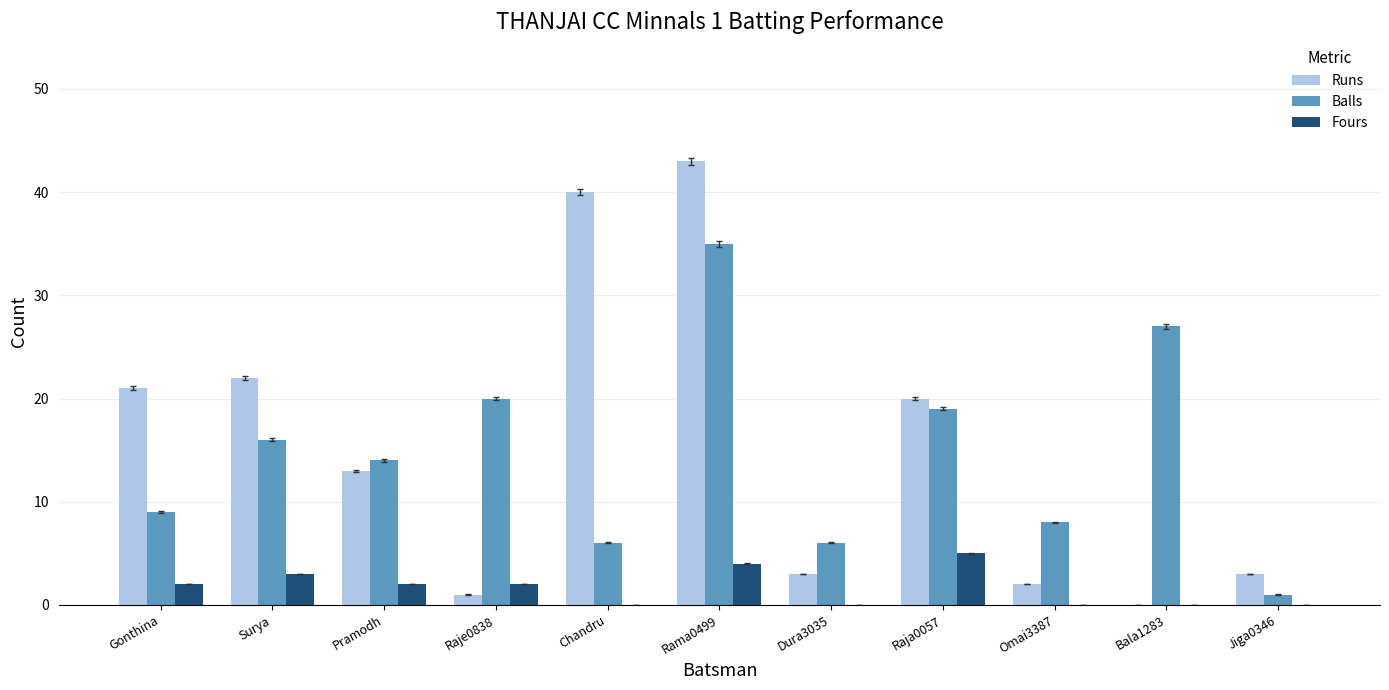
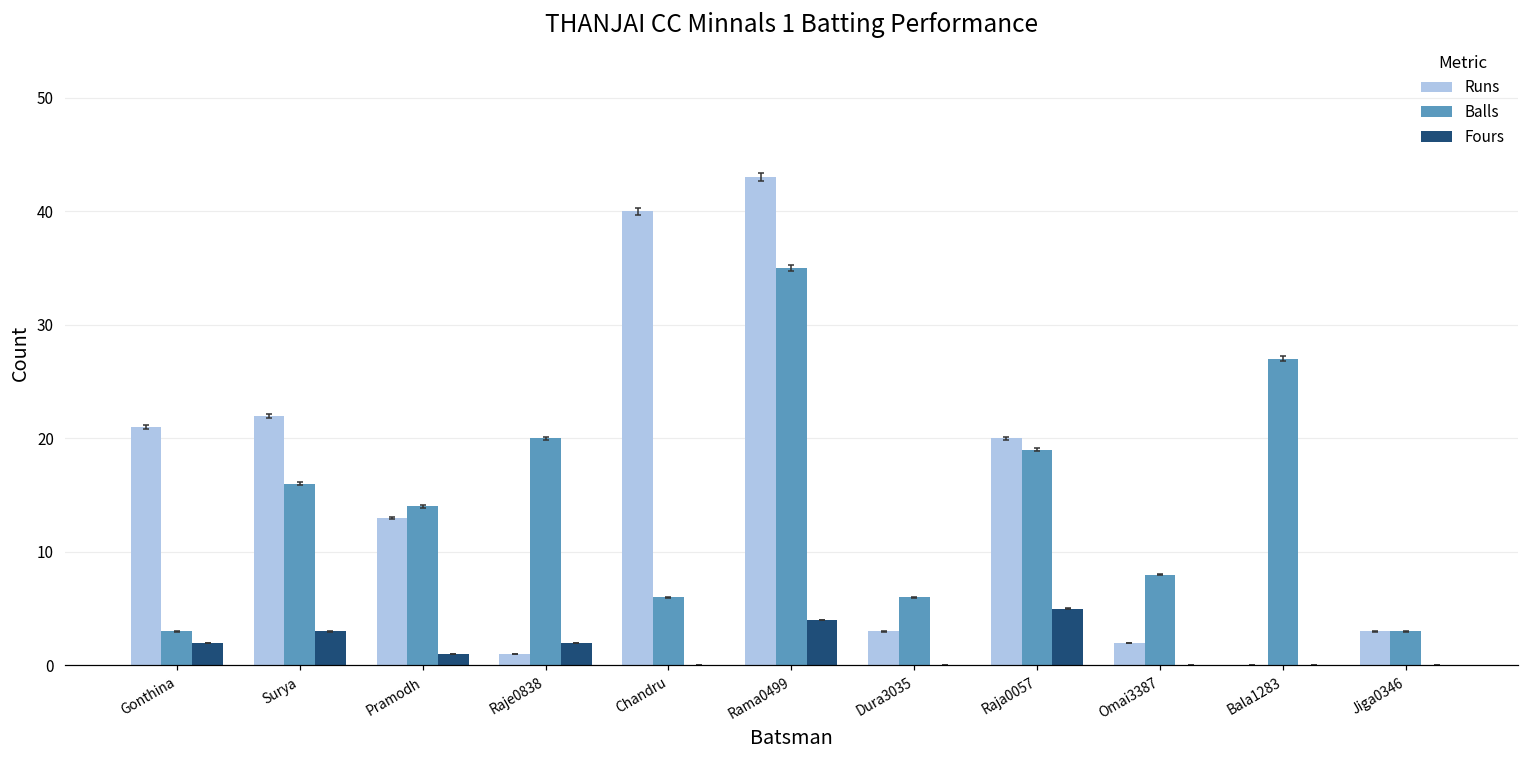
Balls, Gonthina: 9 -> 3
Fours, Pramodh: 2 -> 1
Balls, Jiga0346: 1 -> 3
